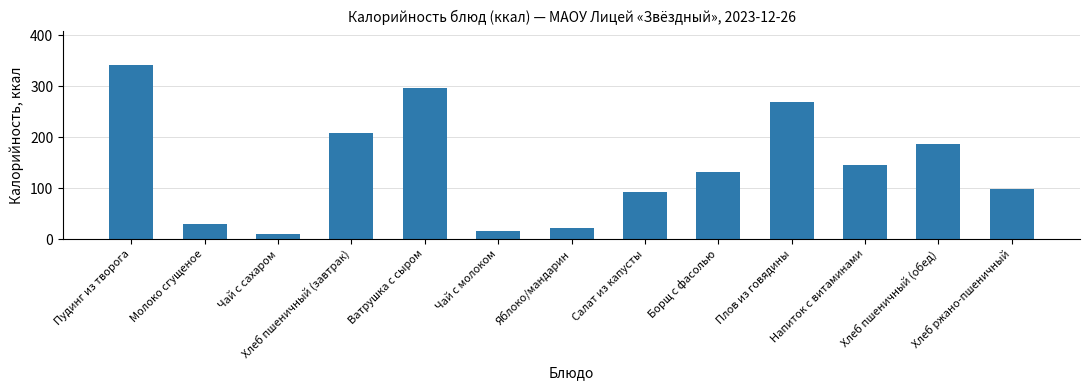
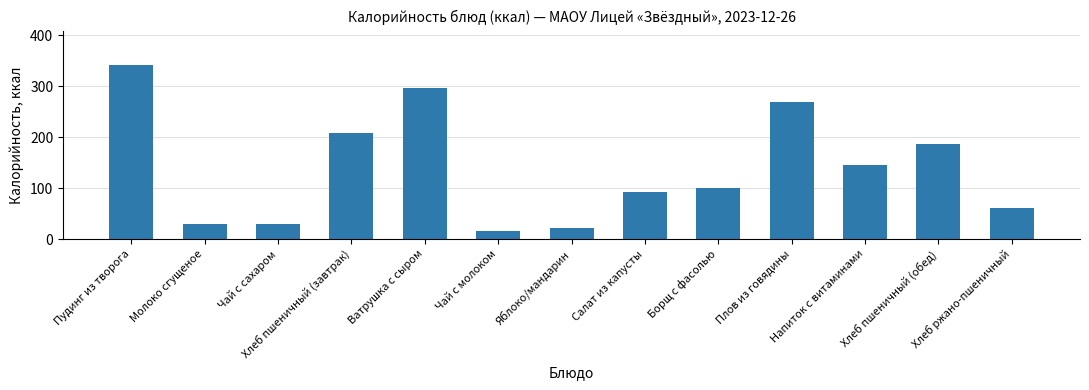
Чай с сахаром: 10 -> 30
Борщ с фасолью: 130 -> 100
Хлеб ржано-пшеничный: 100 -> 60
